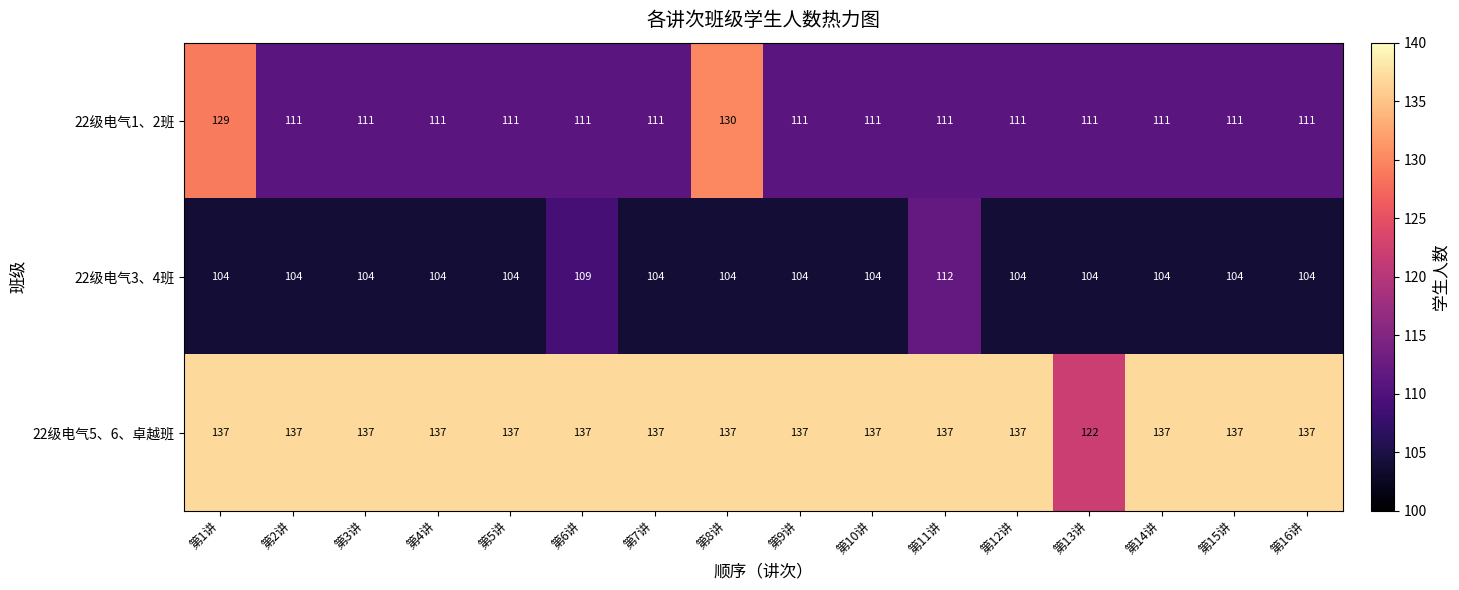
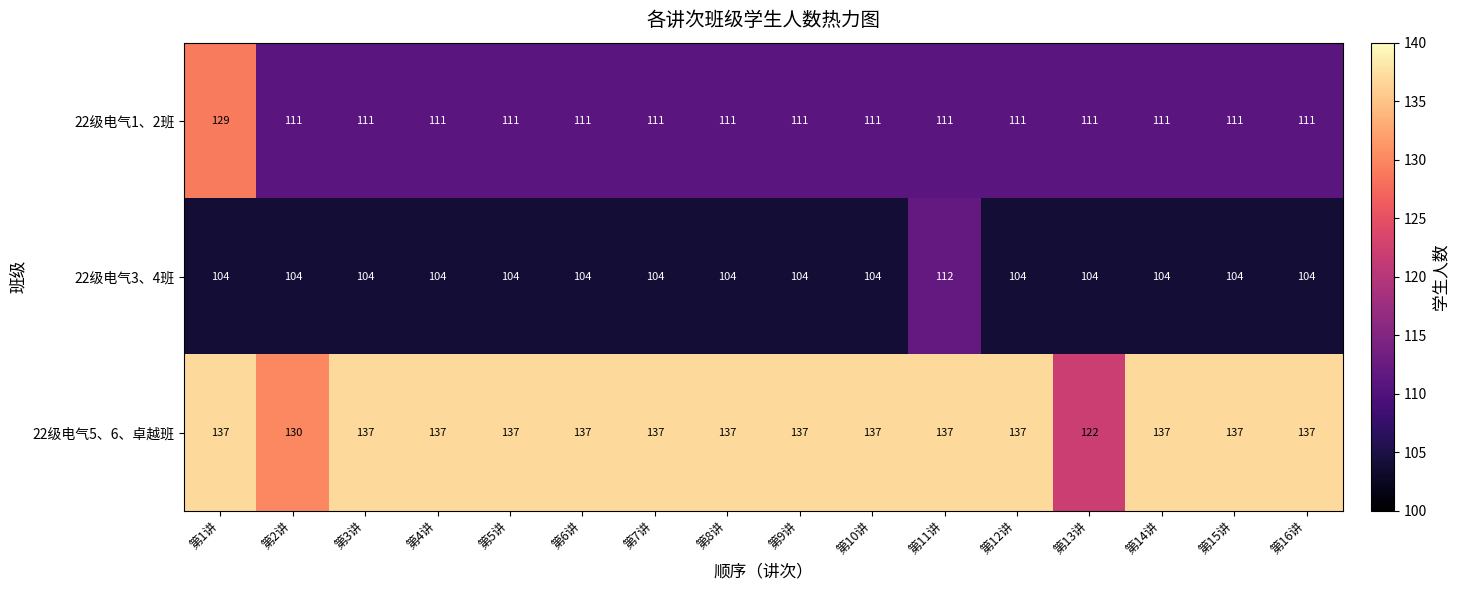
22级电气1、2班, 第8讲: 130 -> 111
22级电气3、4班, 第6讲: 109 -> 104
22级电气5、6、卓越班, 第2讲: 137 -> 130
